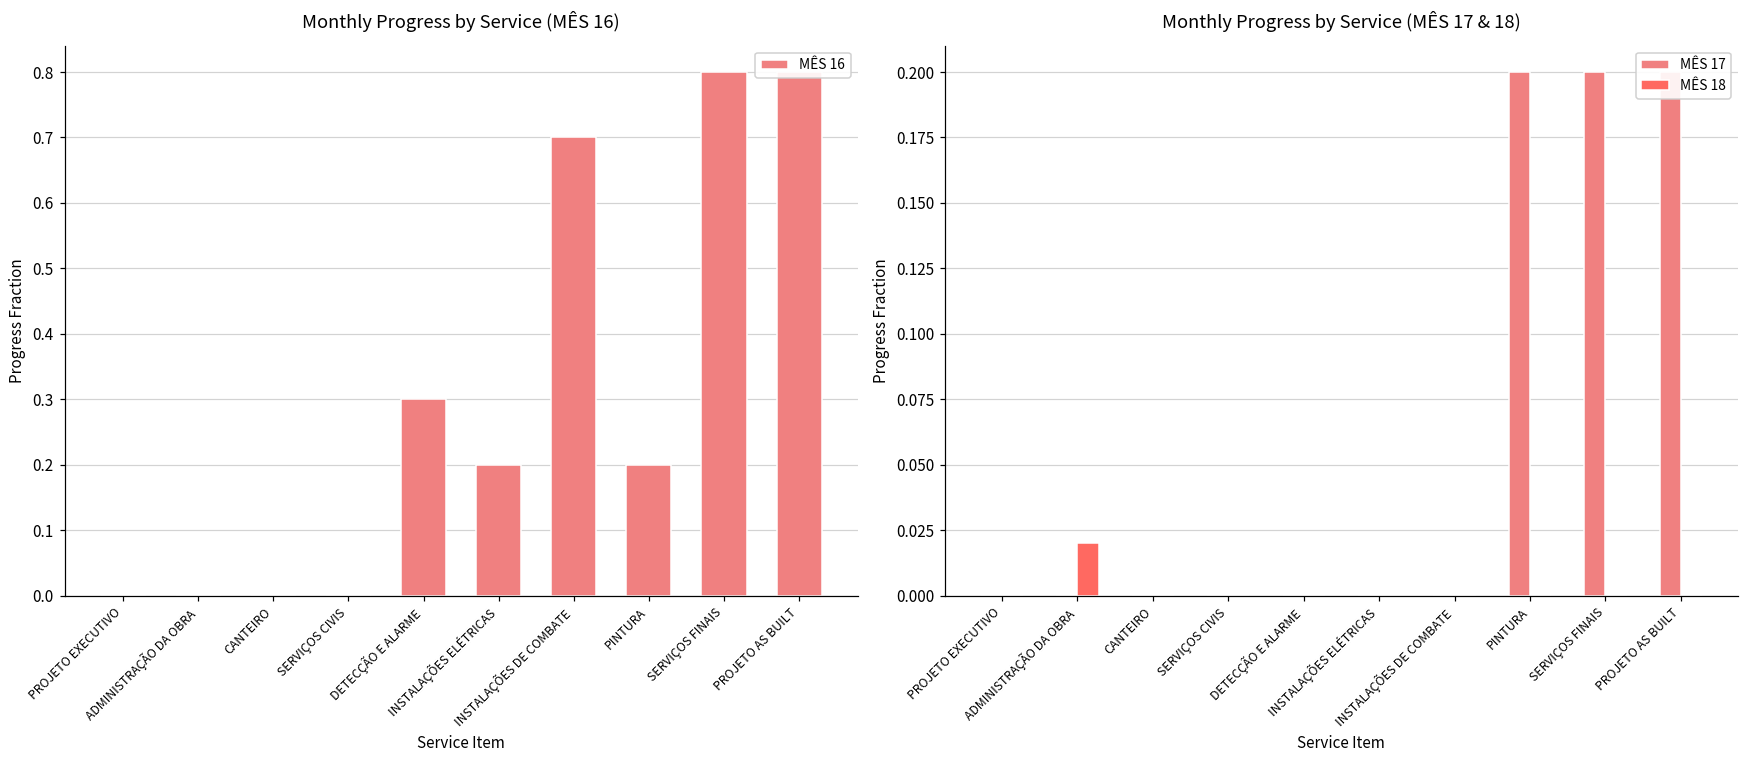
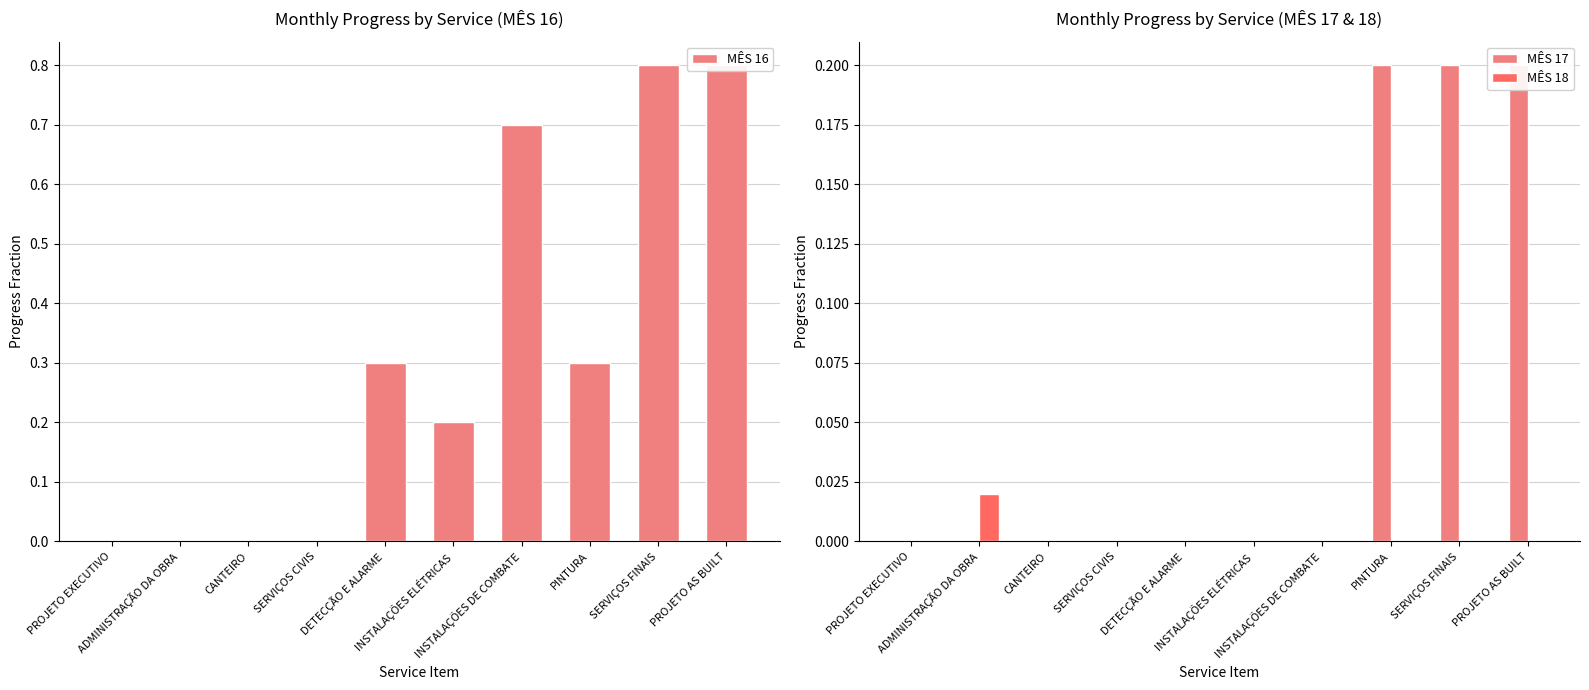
Monthly Progress by Service (MÊS 16), PINTURA: 0.2 -> 0.3
